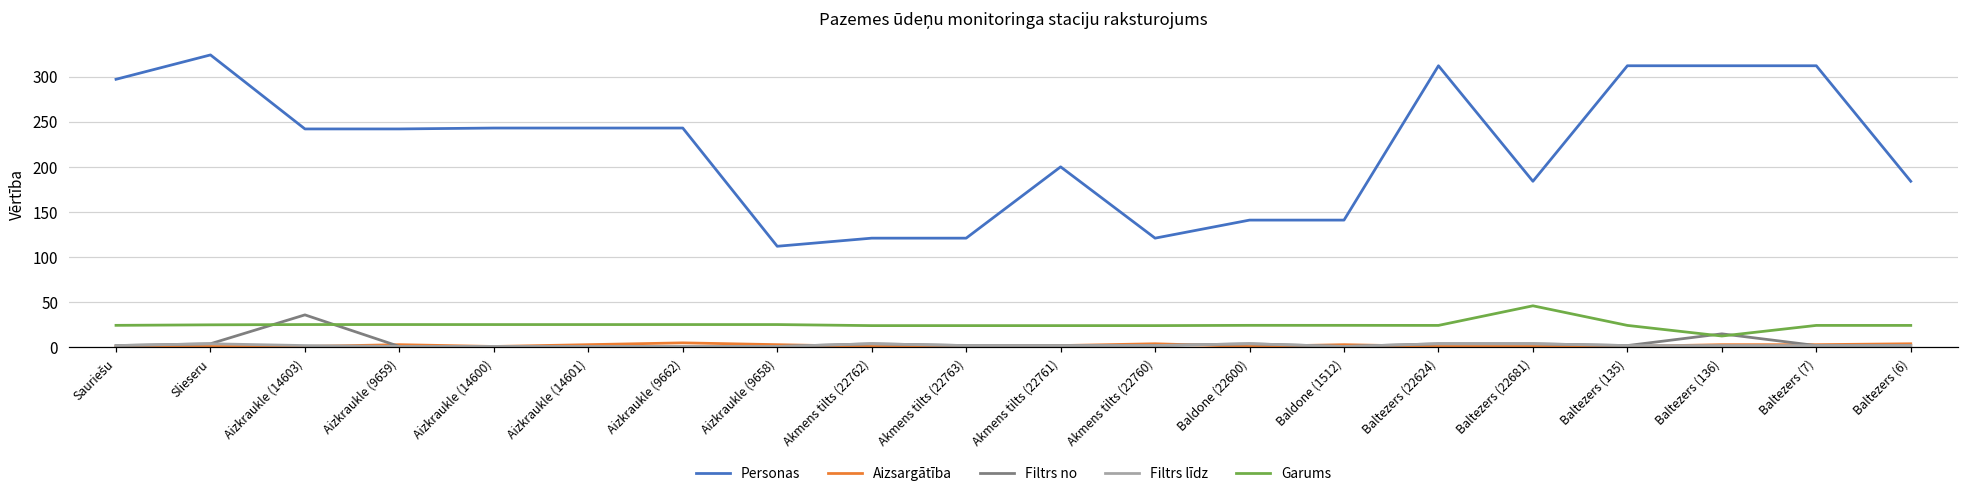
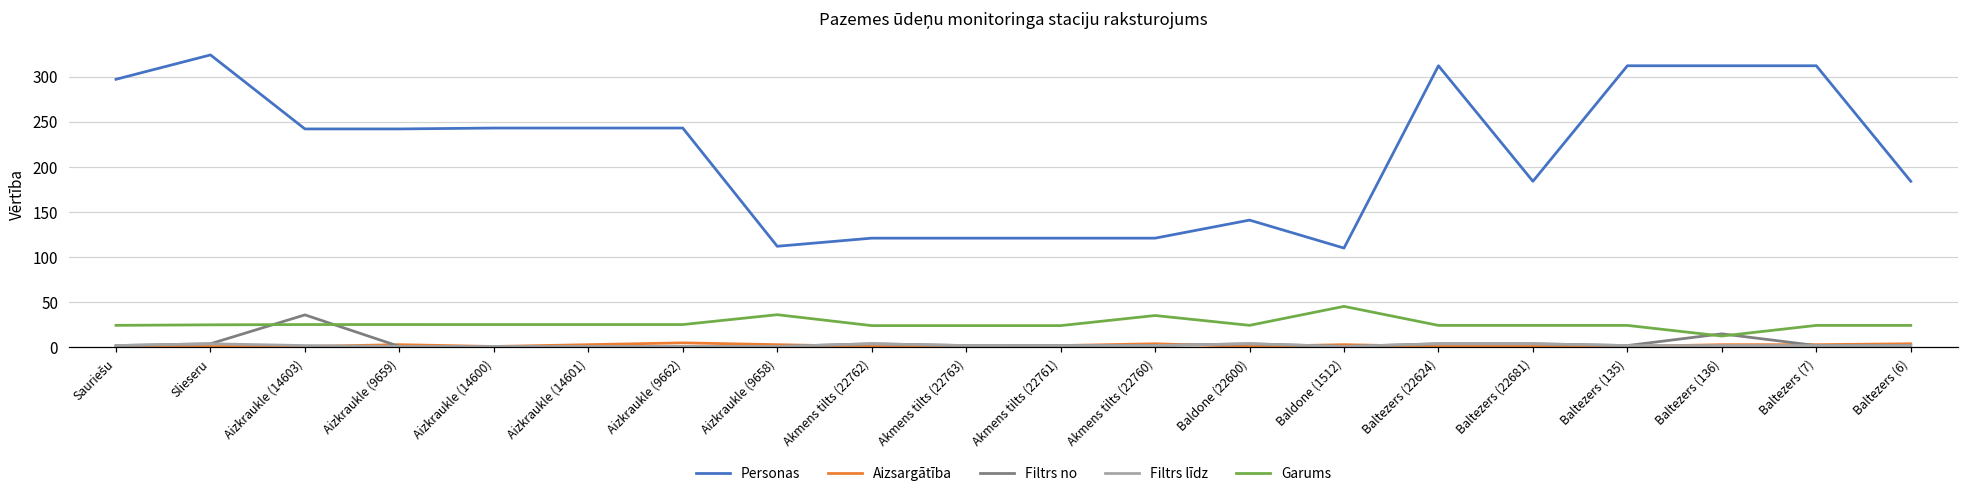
Garums, Aizkraukle (9658): 30 -> 40
Personas, Akmens tilts (22761): 200 -> 120
Garums, Akmens tilts (22760): 20 -> 40
Personas, Baldone (1512): 140 -> 110
Garums, Baldone (1512): 20 -> 50
Garums, Baltezers (22681): 50 -> 20
